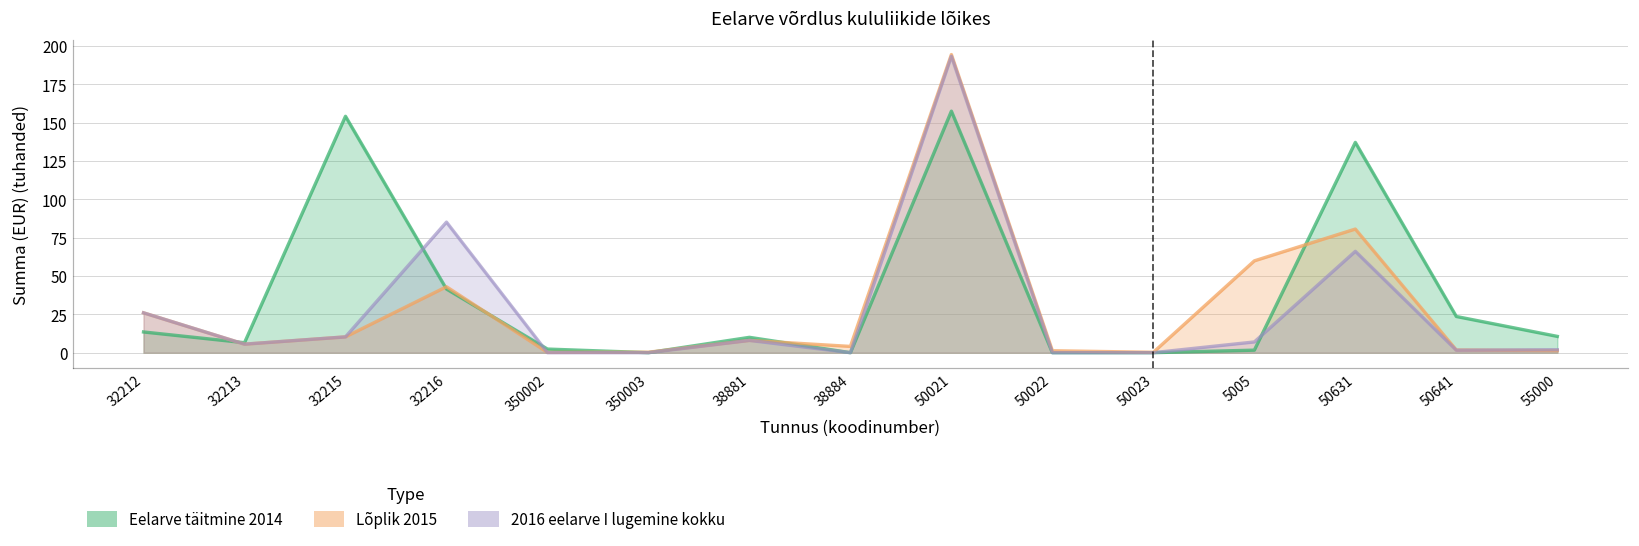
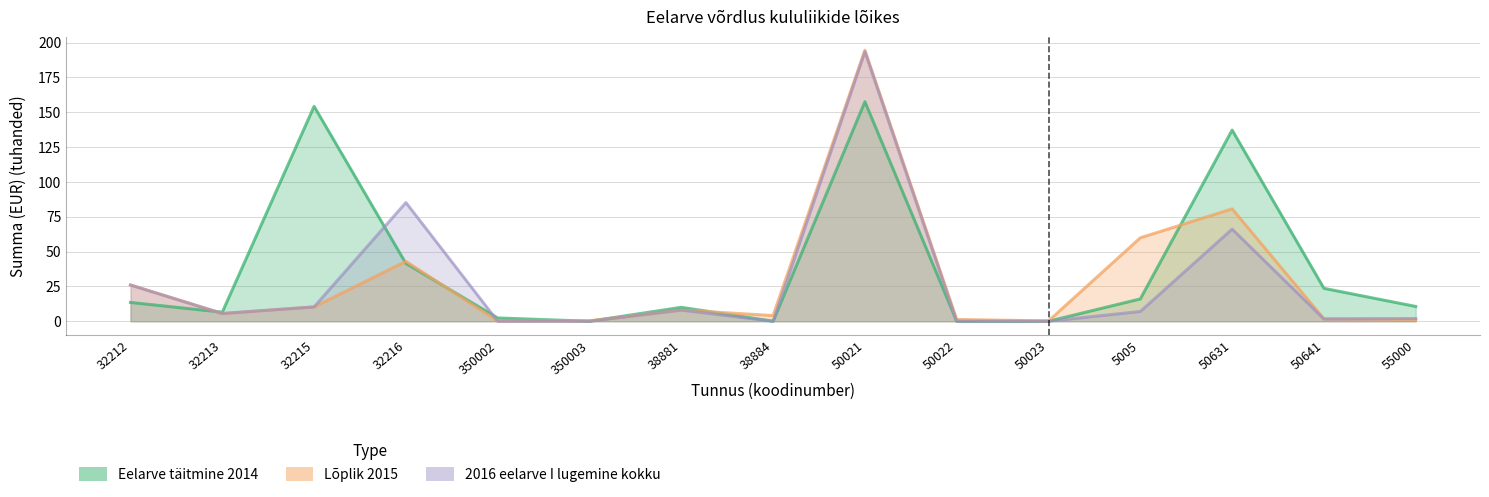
Eelarve täitmine 2014, 5005: 2 -> 16
